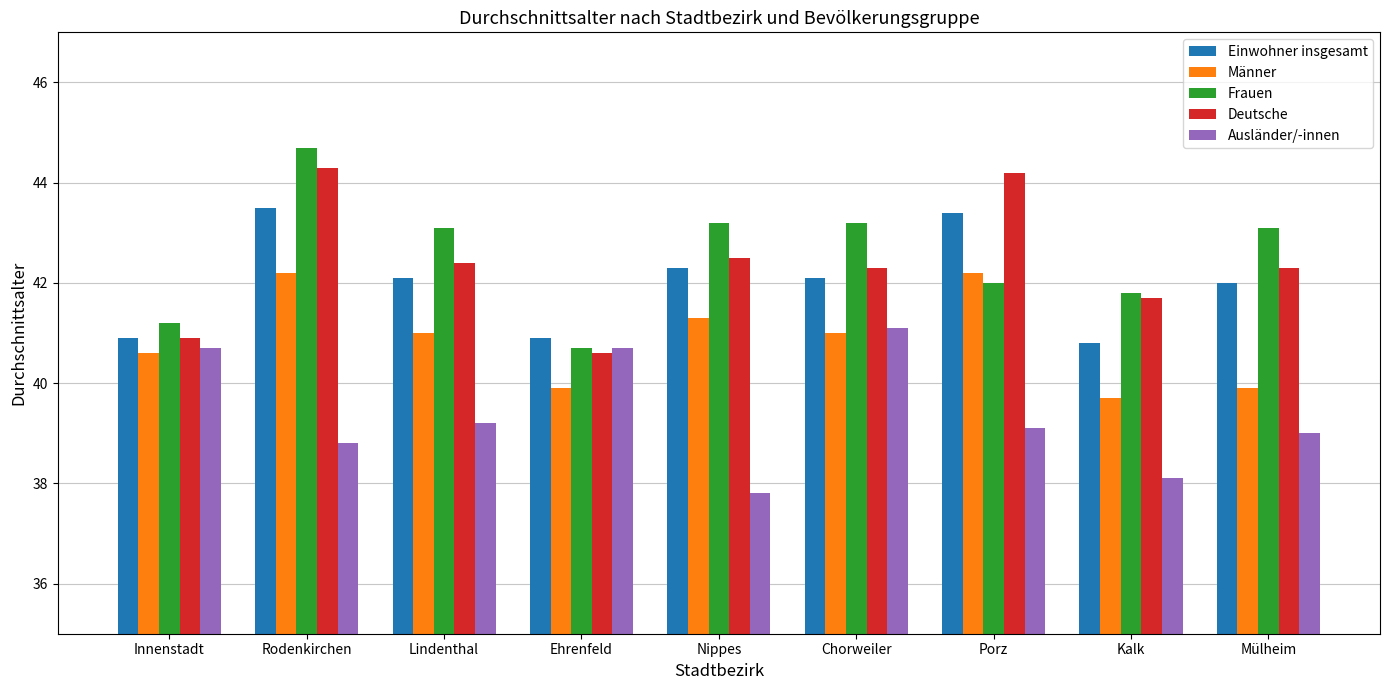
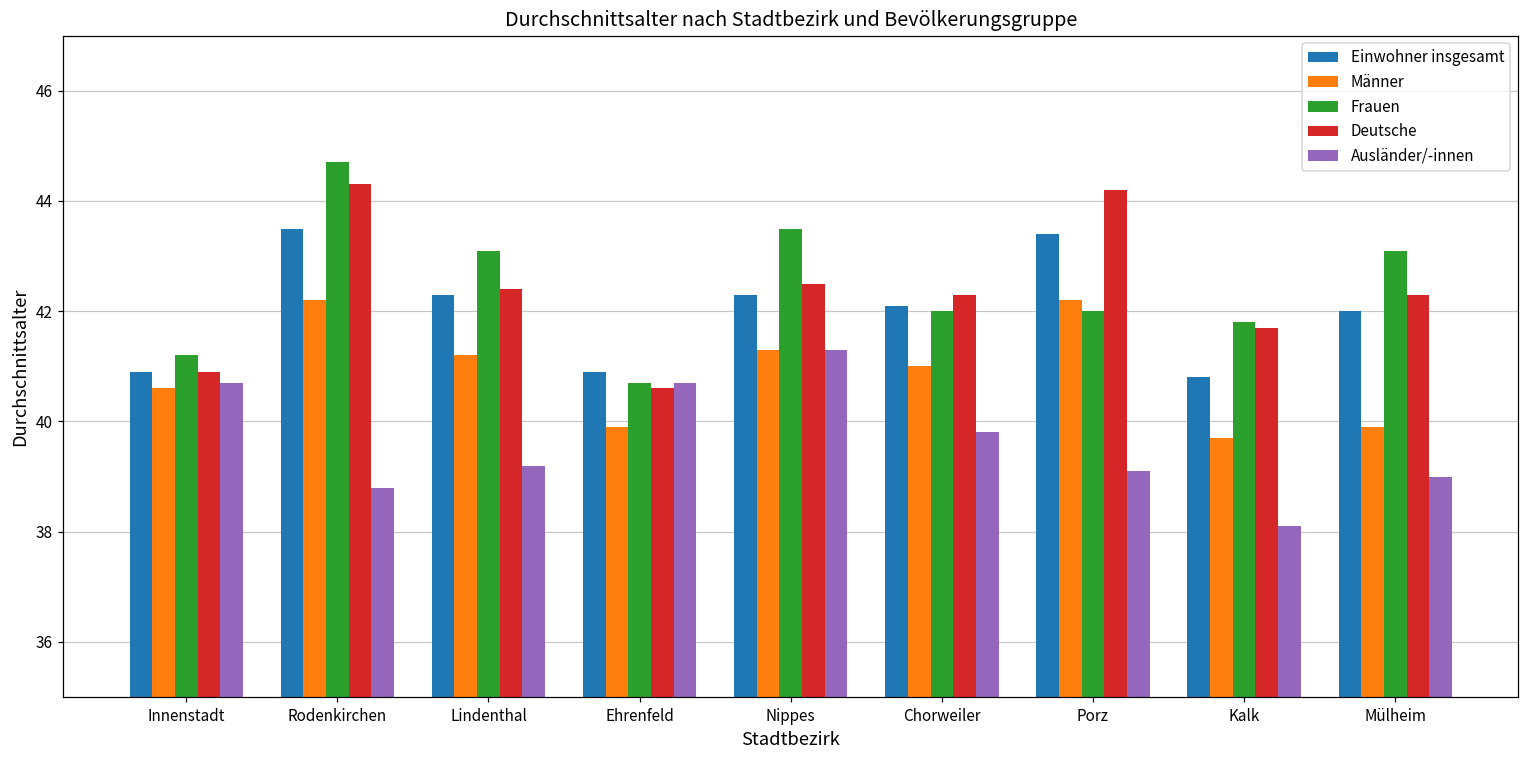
Einwohner insgesamt, Lindenthal: 42.1 -> 42.3
Männer, Lindenthal: 41.0 -> 41.2
Frauen, Nippes: 43.2 -> 43.5
Ausländer/-innen, Nippes: 37.8 -> 41.3
Frauen, Chorweiler: 43.2 -> 42.0
Ausländer/-innen, Chorweiler: 41.1 -> 39.8
